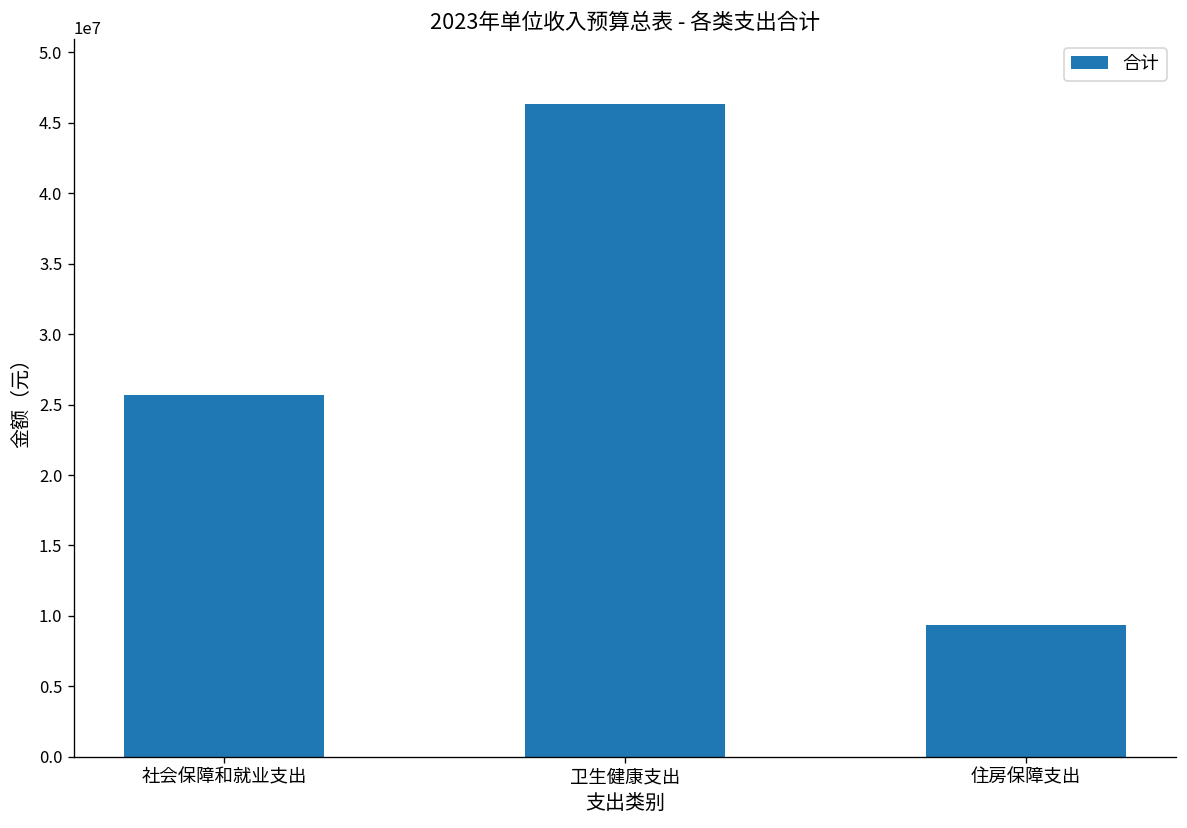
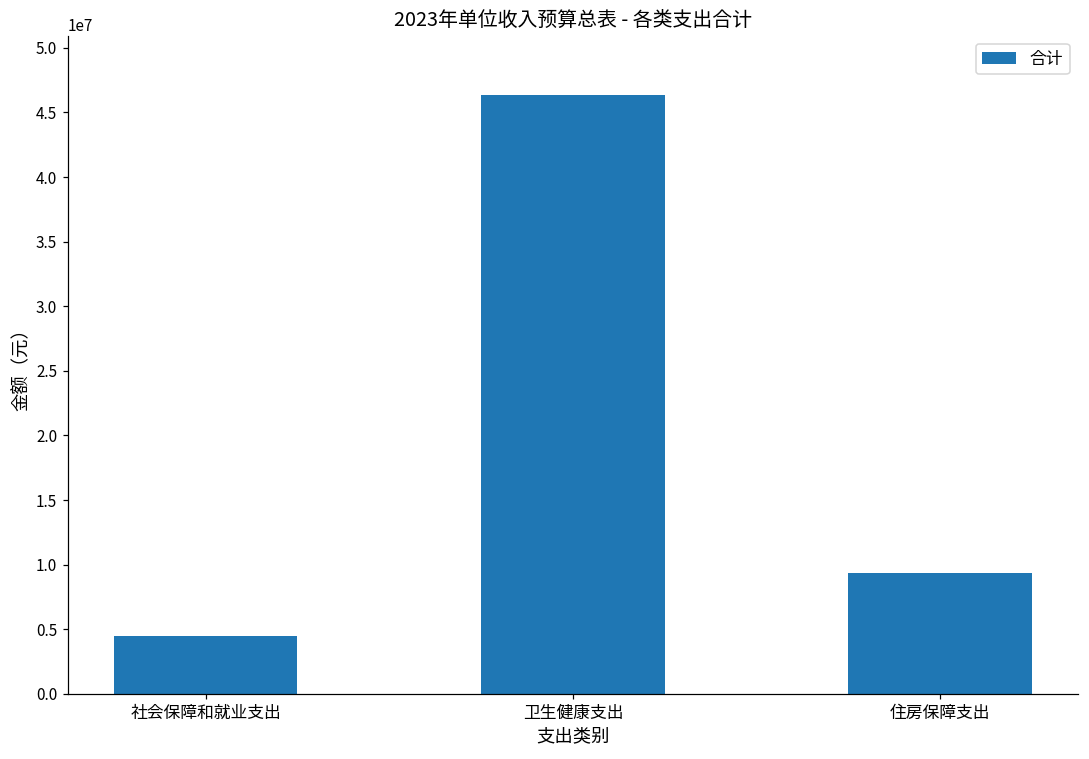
社会保障和就业支出: 25700000 -> 4500000
